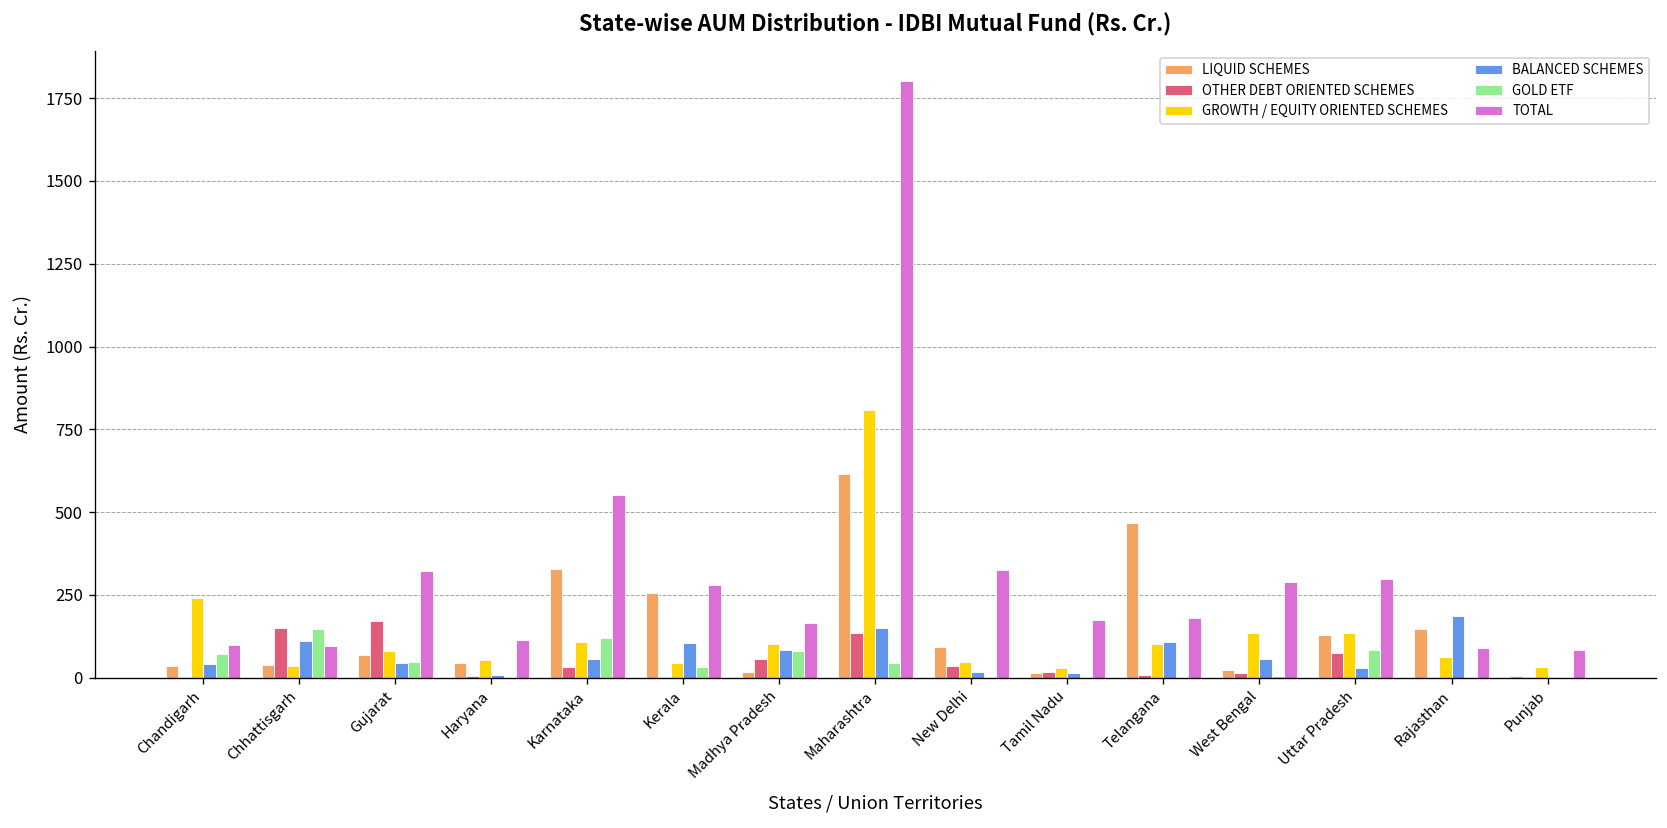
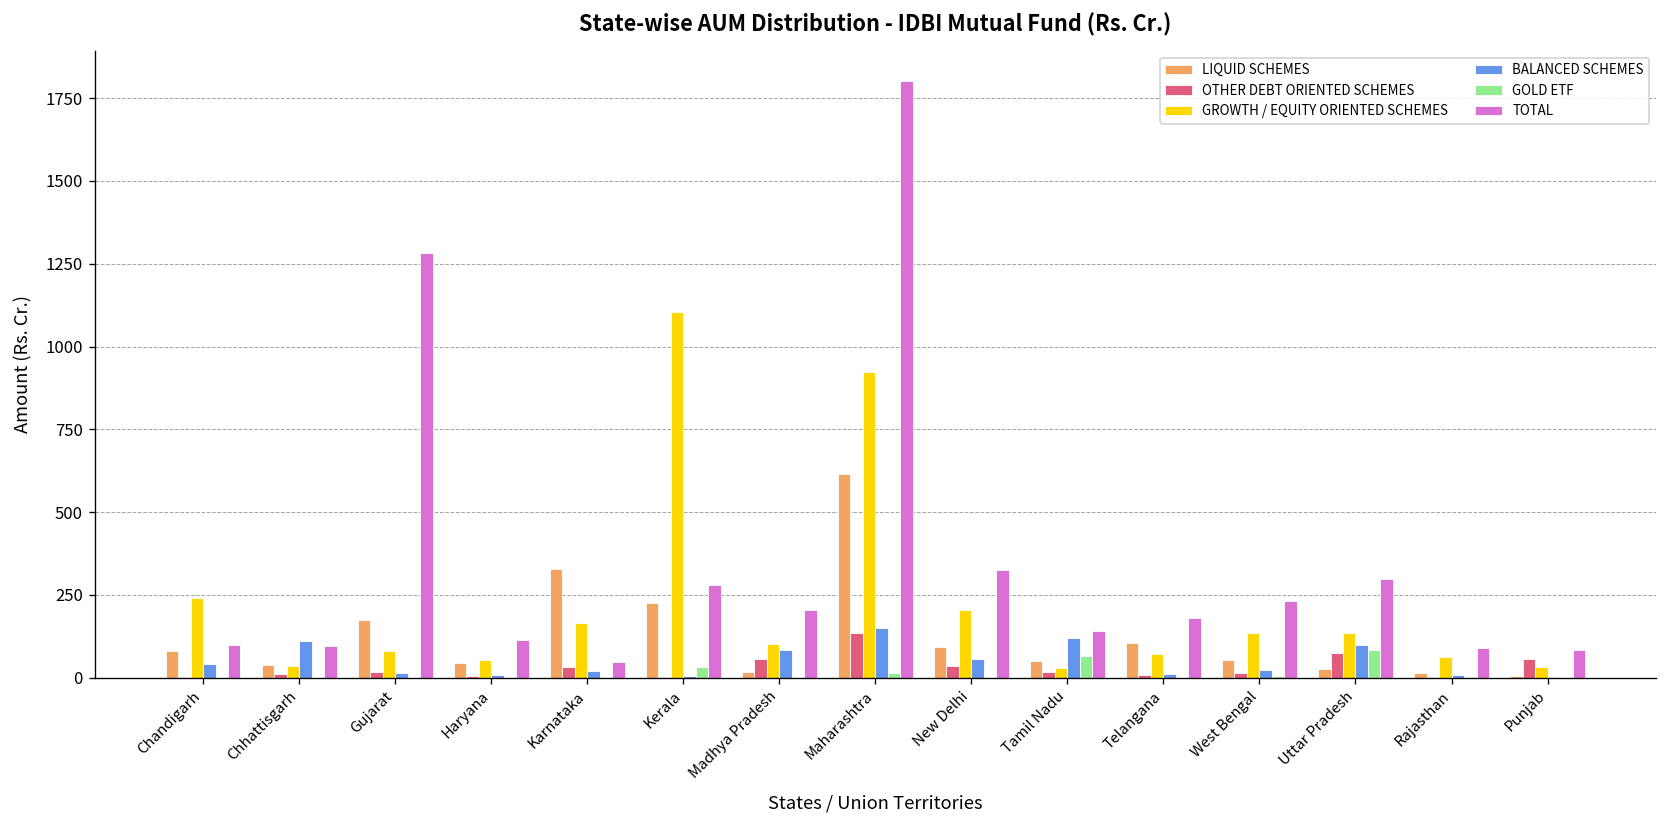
LIQUID SCHEMES, Chandigarh: 40 -> 80
GOLD ETF, Chandigarh: 70 -> 0
OTHER DEBT ORIENTED SCHEMES, Chhattisgarh: 150 -> 10
GOLD ETF, Chhattisgarh: 150 -> 0
LIQUID SCHEMES, Gujarat: 70 -> 180
OTHER DEBT ORIENTED SCHEMES, Gujarat: 170 -> 20
BALANCED SCHEMES, Gujarat: 40 -> 10
GOLD ETF, Gujarat: 50 -> 0
TOTAL, Gujarat: 320 -> 1280
GROWTH / EQUITY ORIENTED SCHEMES, Karnataka: 110 -> 170
BALANCED SCHEMES, Karnataka: 60 -> 20
GOLD ETF, Karnataka: 120 -> 0
TOTAL, Karnataka: 550 -> 50
LIQUID SCHEMES, Kerala: 260 -> 230
GROWTH / EQUITY ORIENTED SCHEMES, Kerala: 40 -> 1100
BALANCED SCHEMES, Kerala: 100 -> 10
GOLD ETF, Madhya Pradesh: 80 -> 0
TOTAL, Madhya Pradesh: 160 -> 200
GROWTH / EQUITY ORIENTED SCHEMES, Maharashtra: 810 -> 920
GOLD ETF, Maharashtra: 50 -> 10
GROWTH / EQUITY ORIENTED SCHEMES, New Delhi: 50 -> 200
BALANCED SCHEMES, New Delhi: 20 -> 60
LIQUID SCHEMES, Tamil Nadu: 20 -> 50
BALANCED SCHEMES, Tamil Nadu: 10 -> 120
GOLD ETF, Tamil Nadu: 0 -> 70
TOTAL, Tamil Nadu: 180 -> 140
LIQUID SCHEMES, Telangana: 470 -> 110
GROWTH / EQUITY ORIENTED SCHEMES, Telangana: 100 -> 70
BALANCED SCHEMES, Telangana: 110 -> 10
LIQUID SCHEMES, West Bengal: 20 -> 50
BALANCED SCHEMES, West Bengal: 60 -> 20
TOTAL, West Bengal: 290 -> 230
LIQUID SCHEMES, Uttar Pradesh: 130 -> 30
BALANCED SCHEMES, Uttar Pradesh: 30 -> 100
LIQUID SCHEMES, Rajasthan: 150 -> 10
BALANCED SCHEMES, Rajasthan: 190 -> 10
OTHER DEBT ORIENTED SCHEMES, Punjab: 0 -> 60
